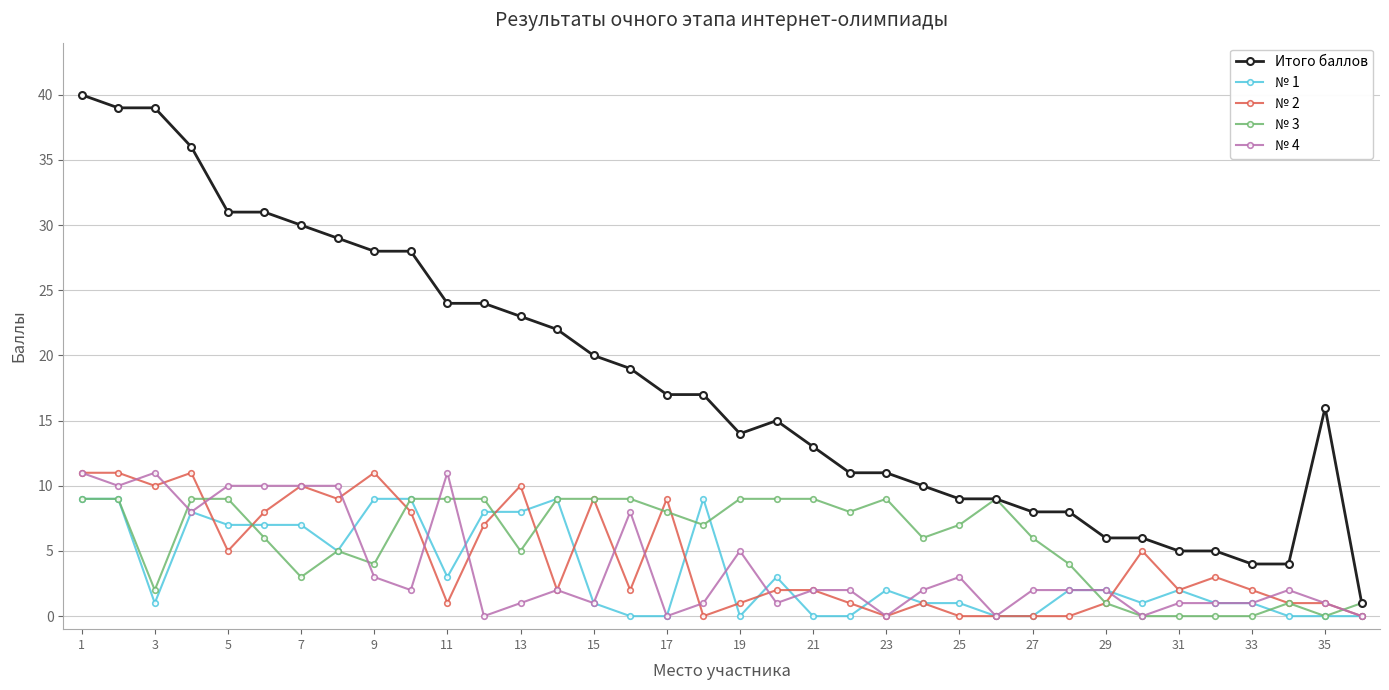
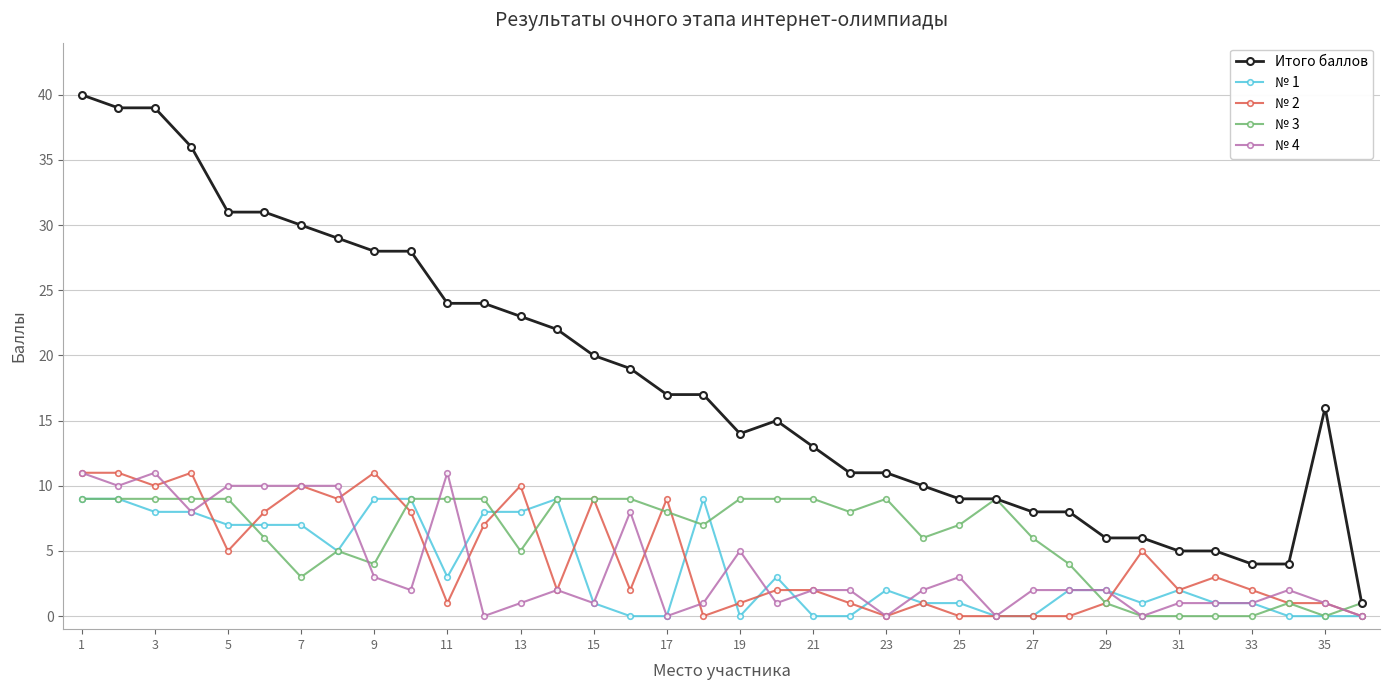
№ 1, 3: 1 -> 8
№ 3, 3: 2 -> 9
